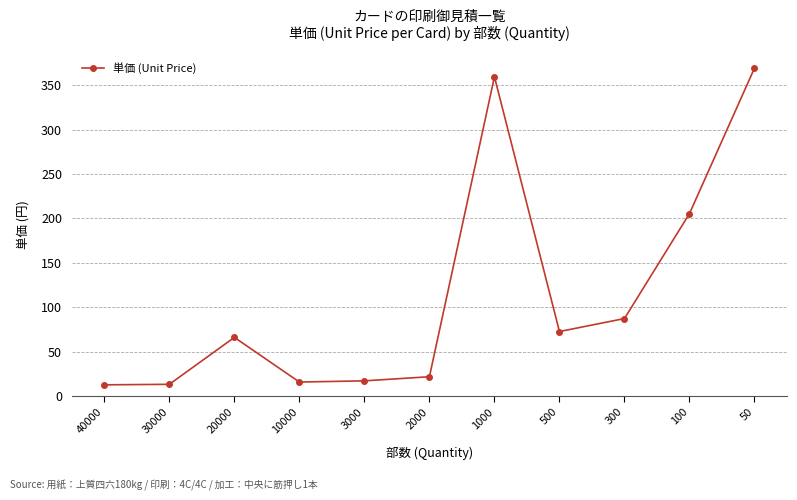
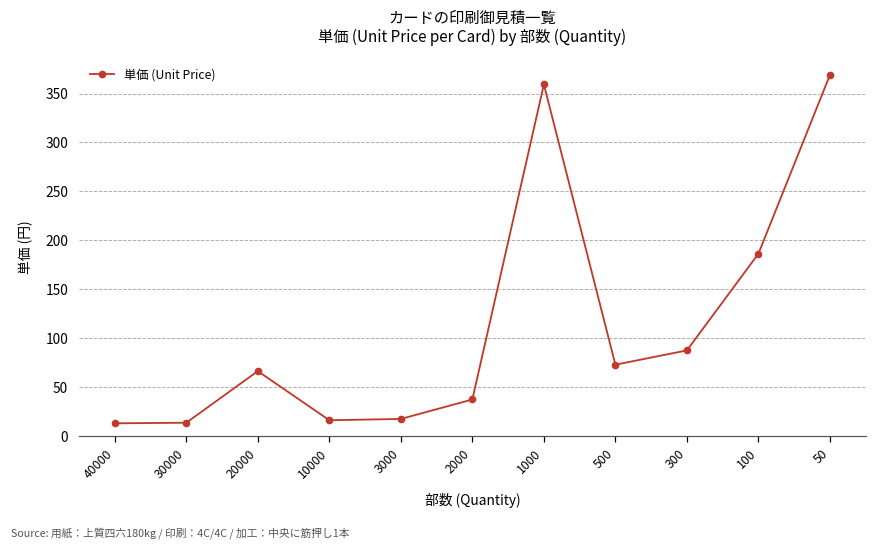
2000: 20 -> 40
100: 210 -> 190
